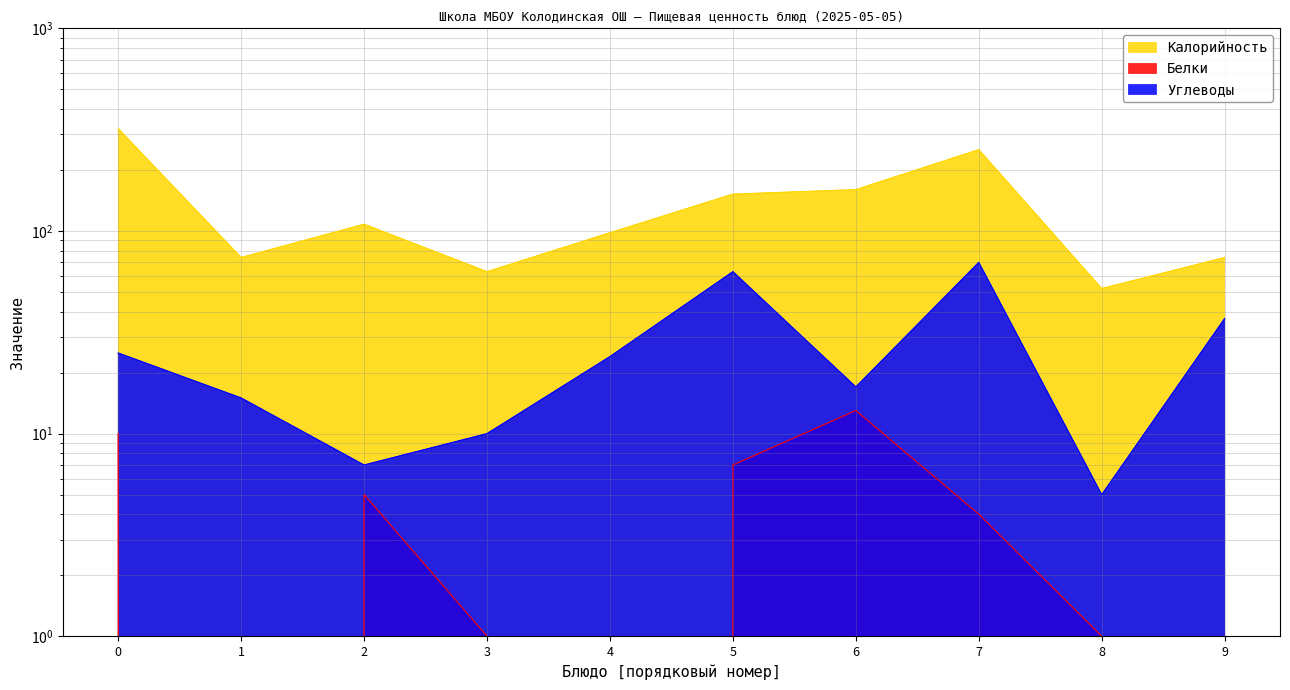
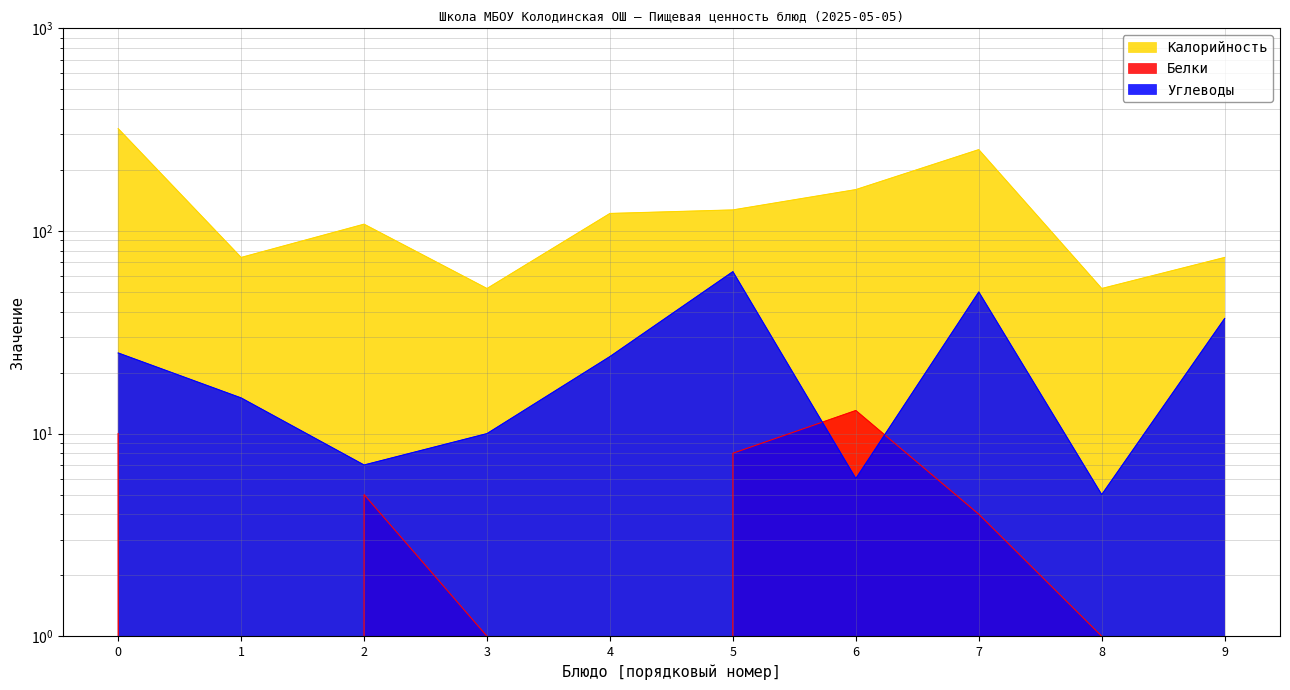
Калорийность, 3: 63 -> 52
Калорийность, 4: 100 -> 120
Калорийность, 5: 150 -> 130
Белки, 5: 7 -> 8
Углеводы, 6: 17 -> 6
Углеводы, 7: 70 -> 50
